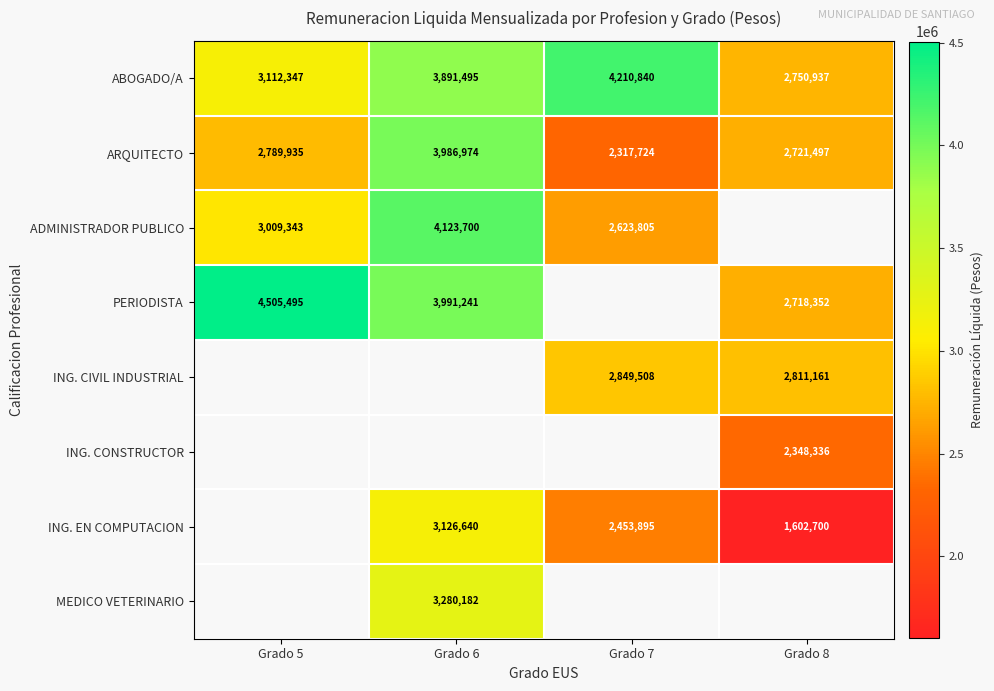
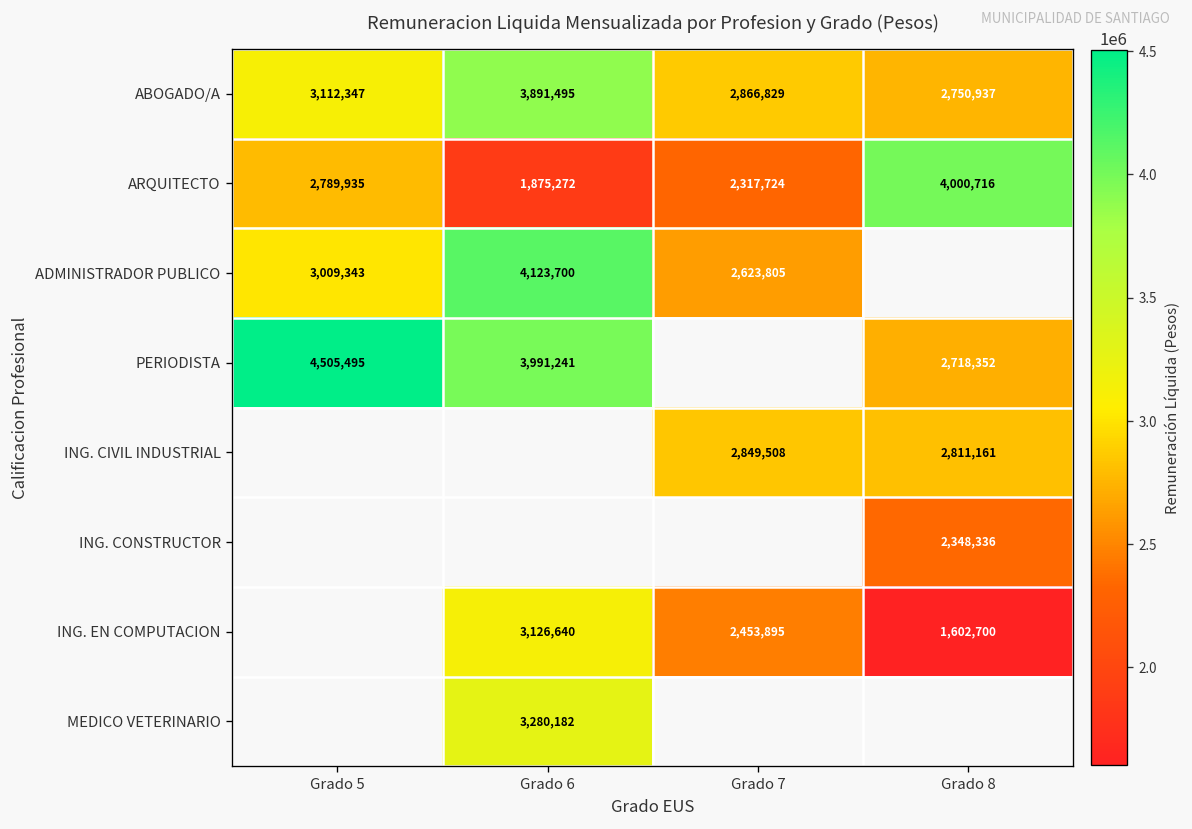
ABOGADO/A, Grado 7: 4,210,840 -> 2,866,829
ARQUITECTO, Grado 6: 3,986,974 -> 1,875,272
ARQUITECTO, Grado 8: 2,721,497 -> 4,000,716
